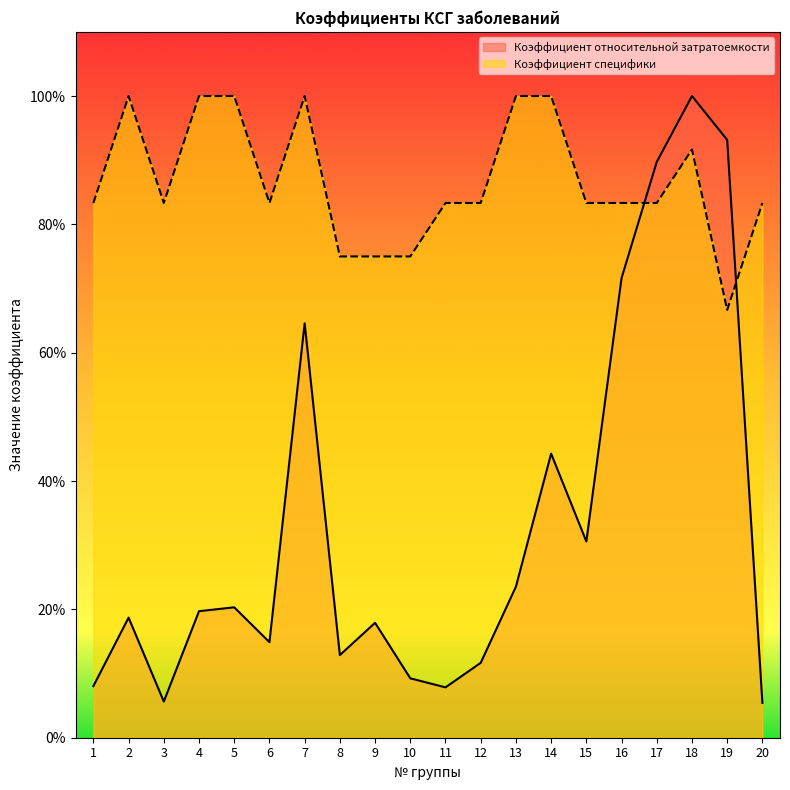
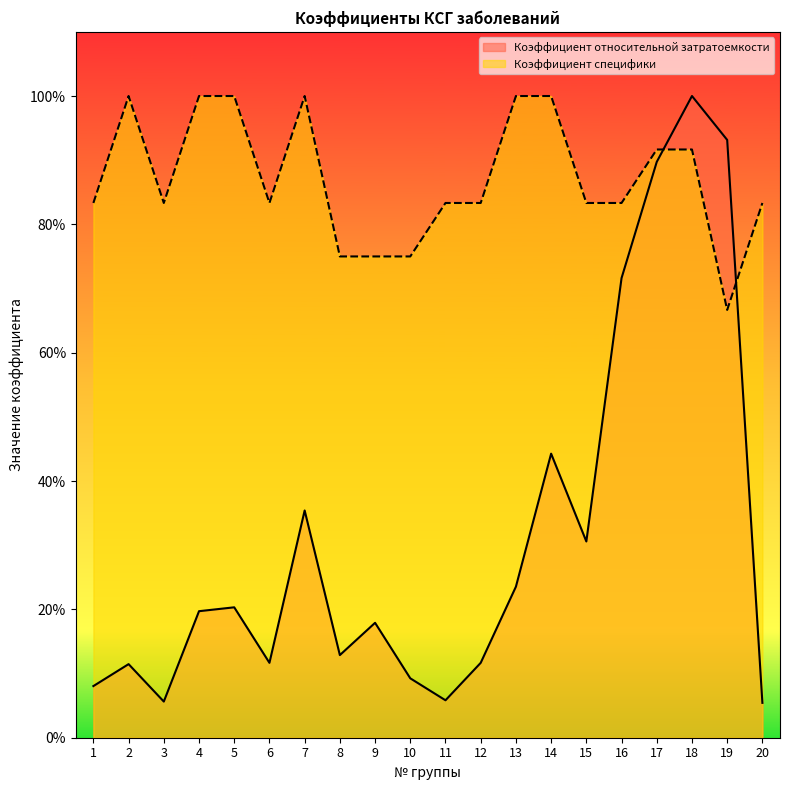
Коэффициент относительной затратоемкости, 2: 19% -> 11%
Коэффициент относительной затратоемкости, 6: 15% -> 12%
Коэффициент относительной затратоемкости, 7: 65% -> 35%
Коэффициент относительной затратоемкости, 11: 8% -> 6%
Коэффициент специфики, 17: 83% -> 92%
